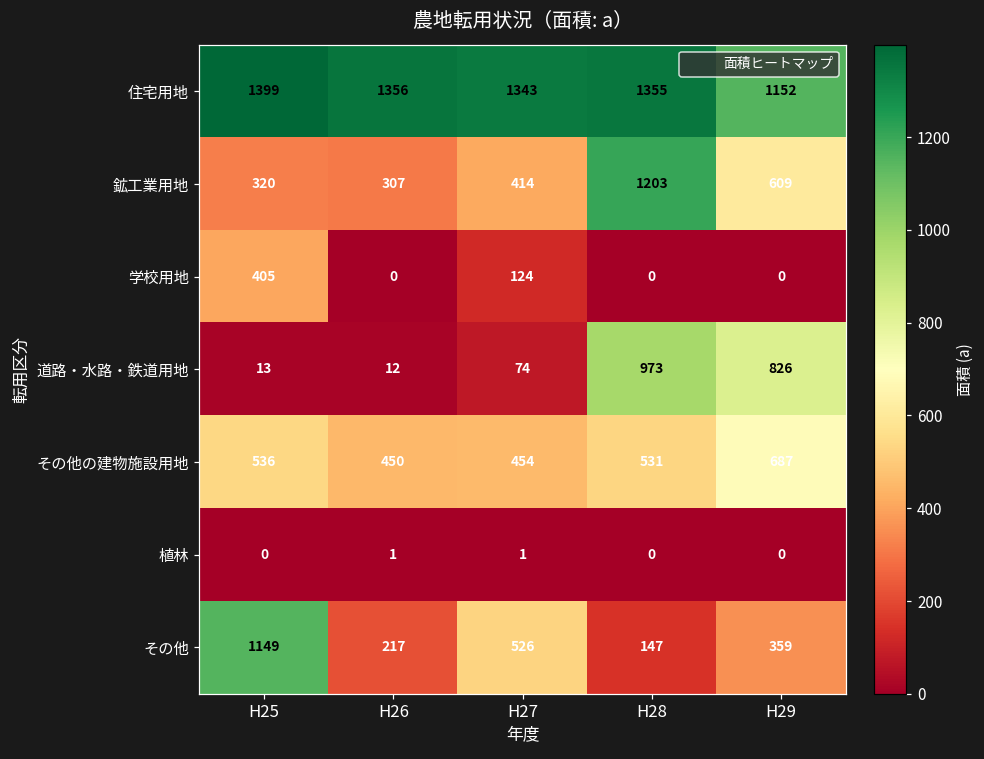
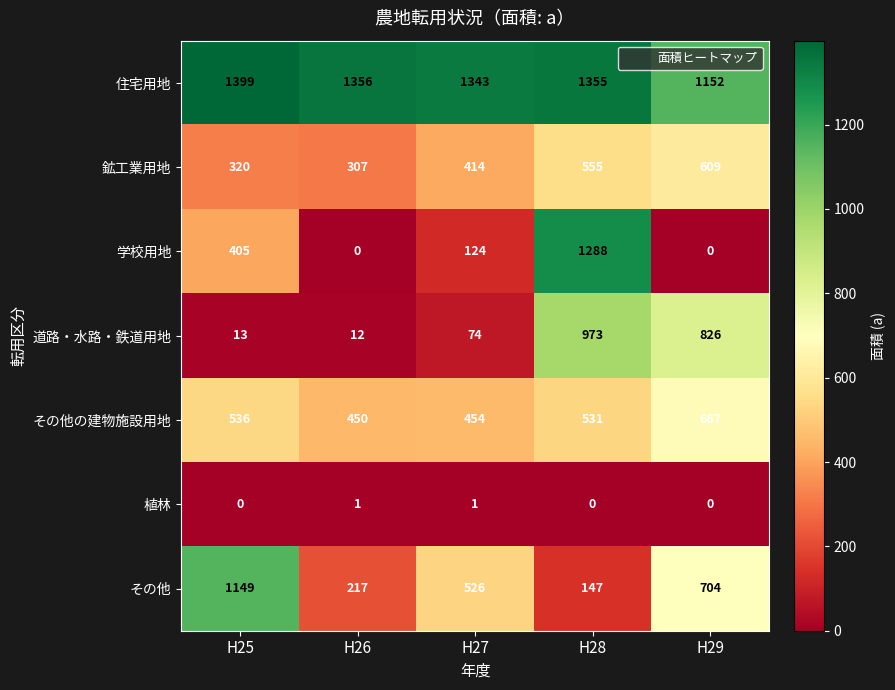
鉱工業用地, H28: 1203 -> 555
学校用地, H28: 0 -> 1288
その他, H29: 359 -> 704
